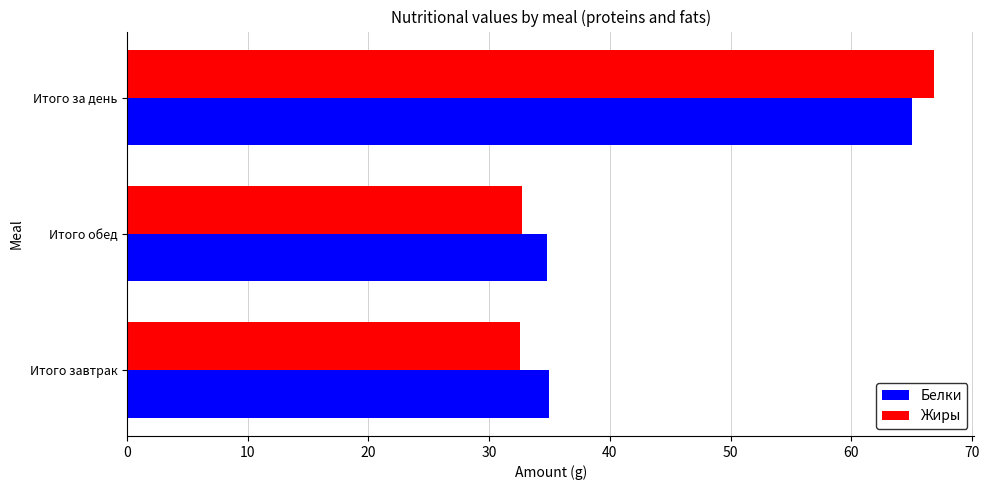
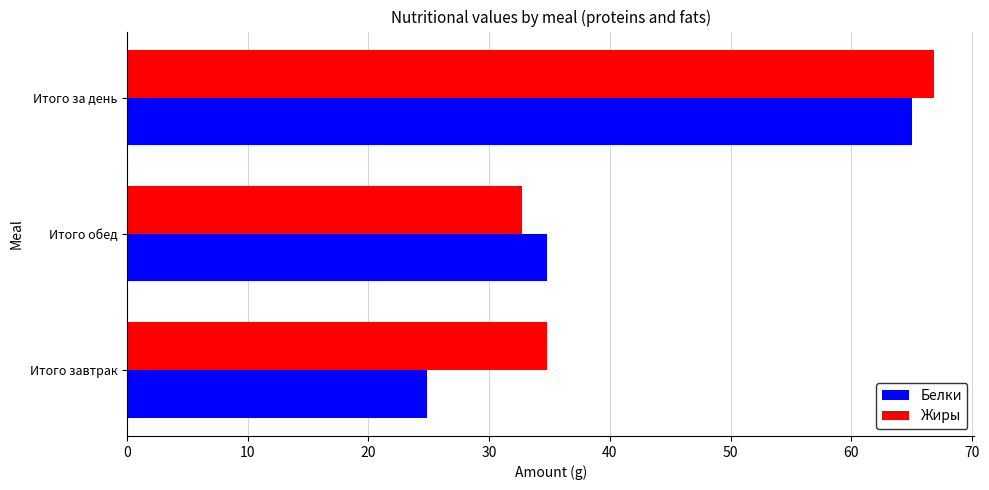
Жиры, Итого завтрак: 32.6 -> 34.8
Белки, Итого завтрак: 35.0 -> 24.8
